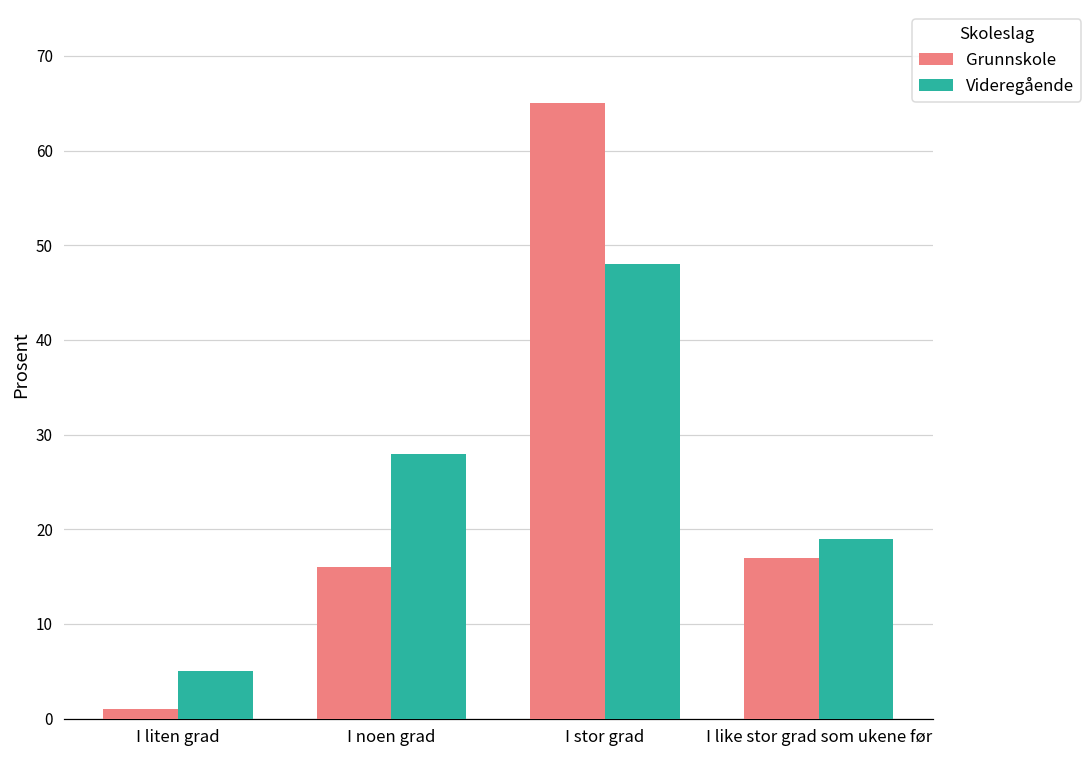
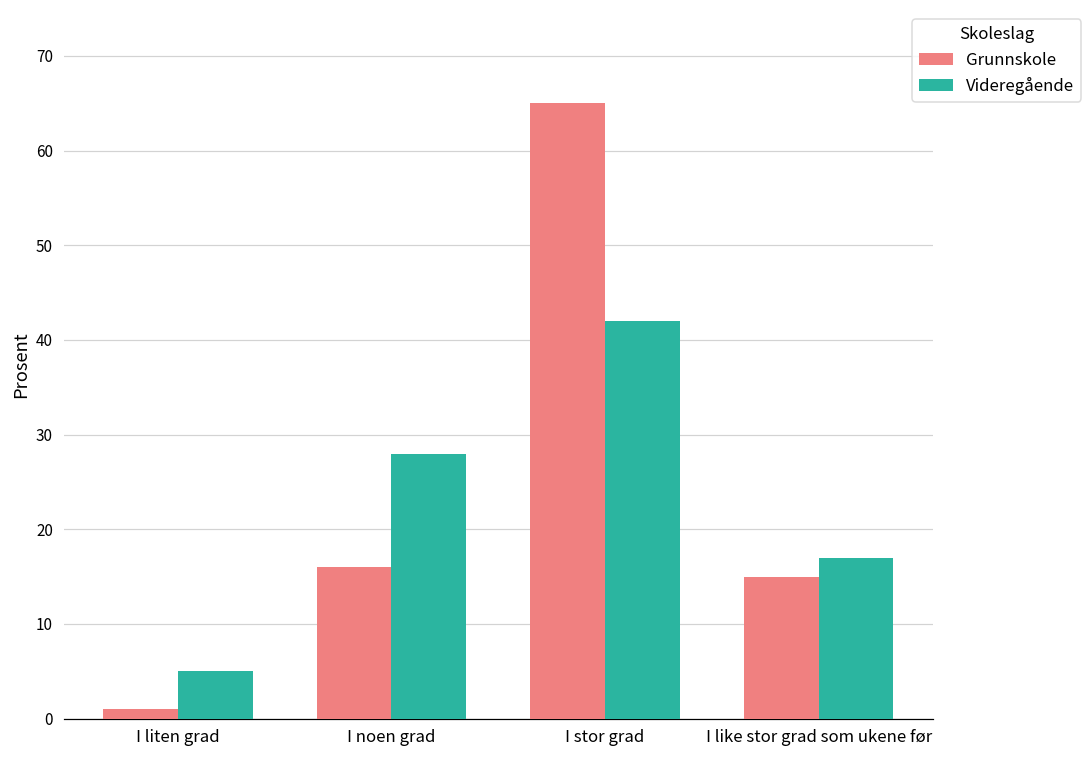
Videregående, I stor grad: 48 -> 42
Grunnskole, I like stor grad som ukene før: 17 -> 15
Videregående, I like stor grad som ukene før: 19 -> 17
